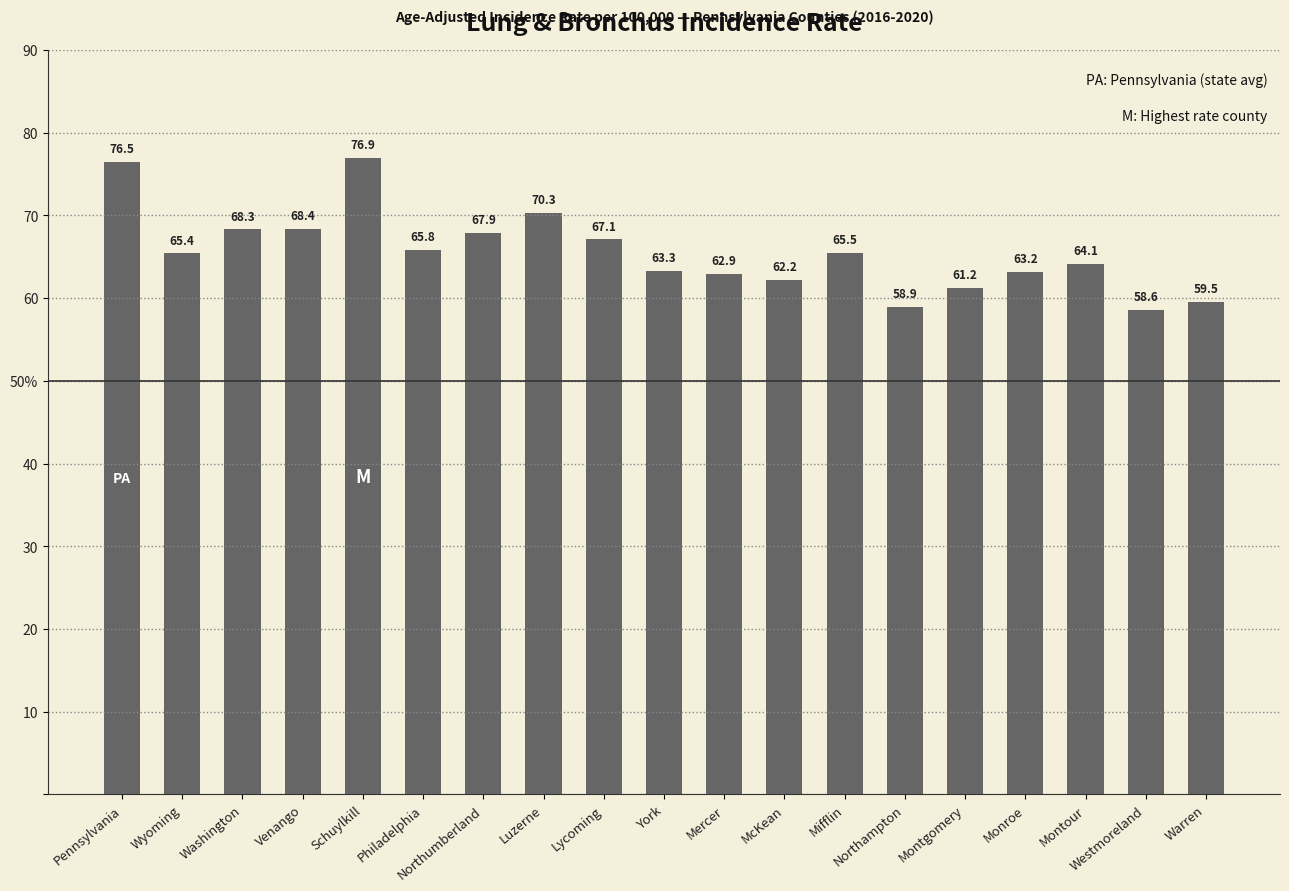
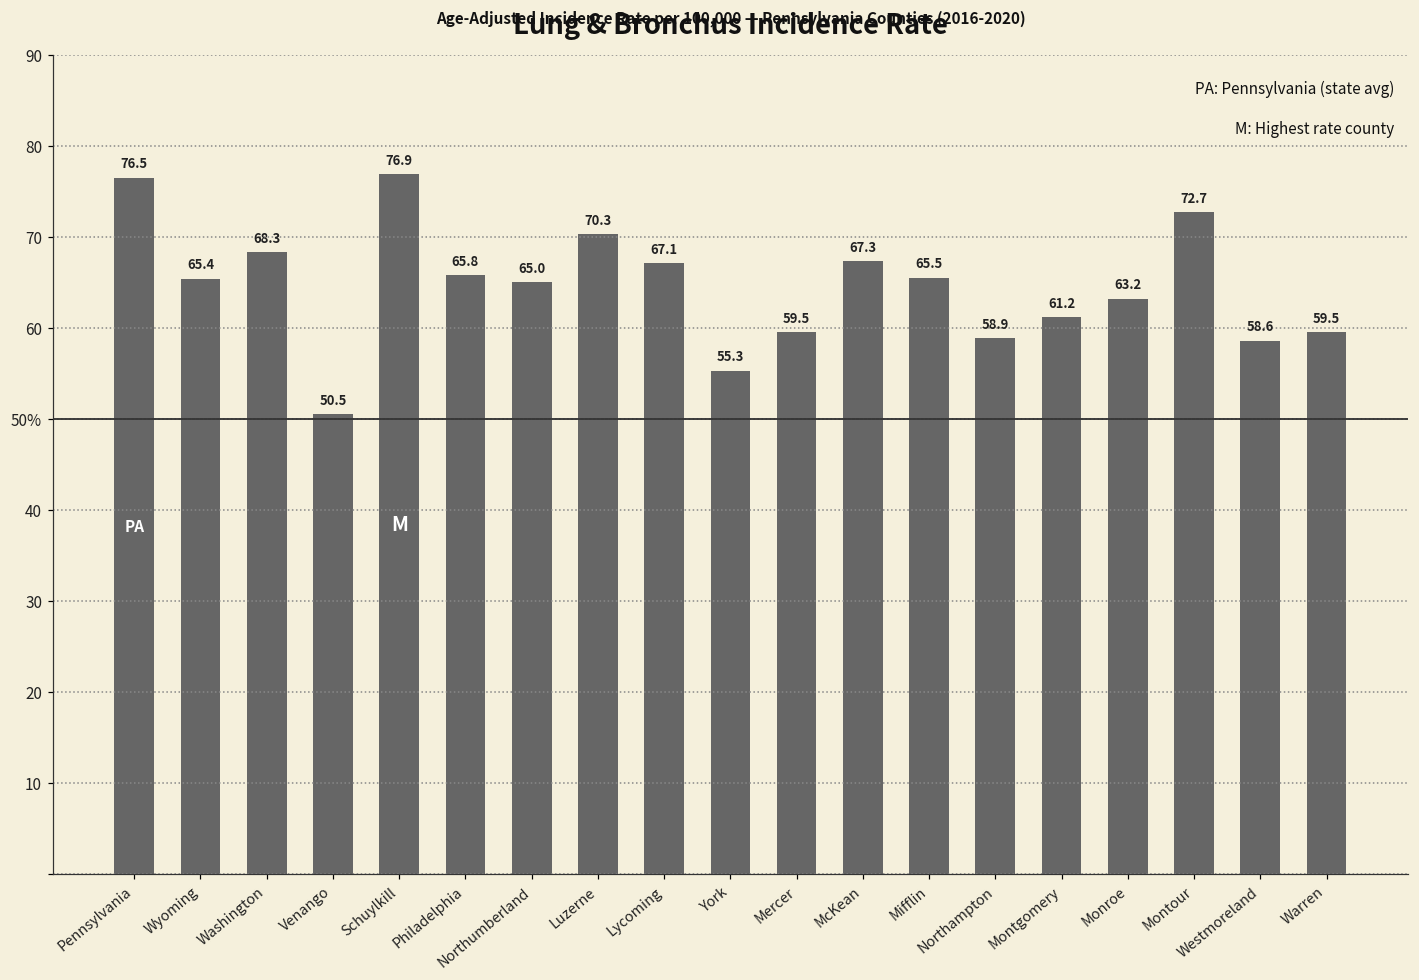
Venango: 68.4 -> 50.5
Northumberland: 67.9 -> 65.0
York: 63.3 -> 55.3
Mercer: 62.9 -> 59.5
McKean: 62.2 -> 67.3
Montour: 64.1 -> 72.7
